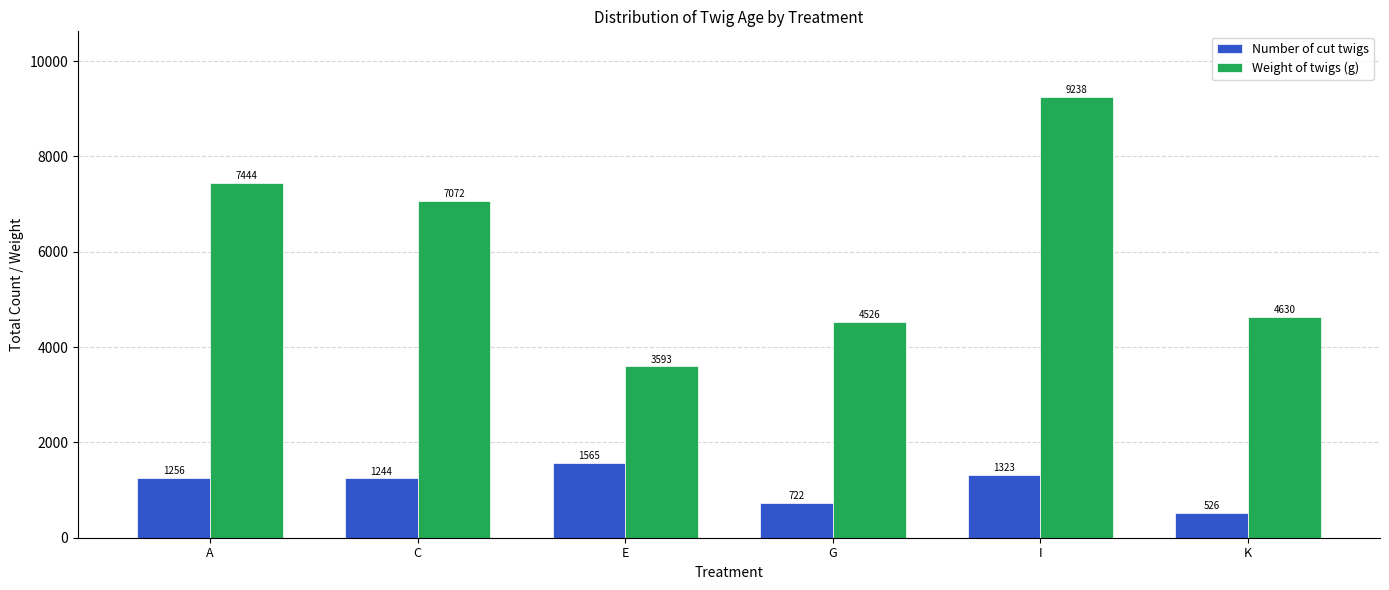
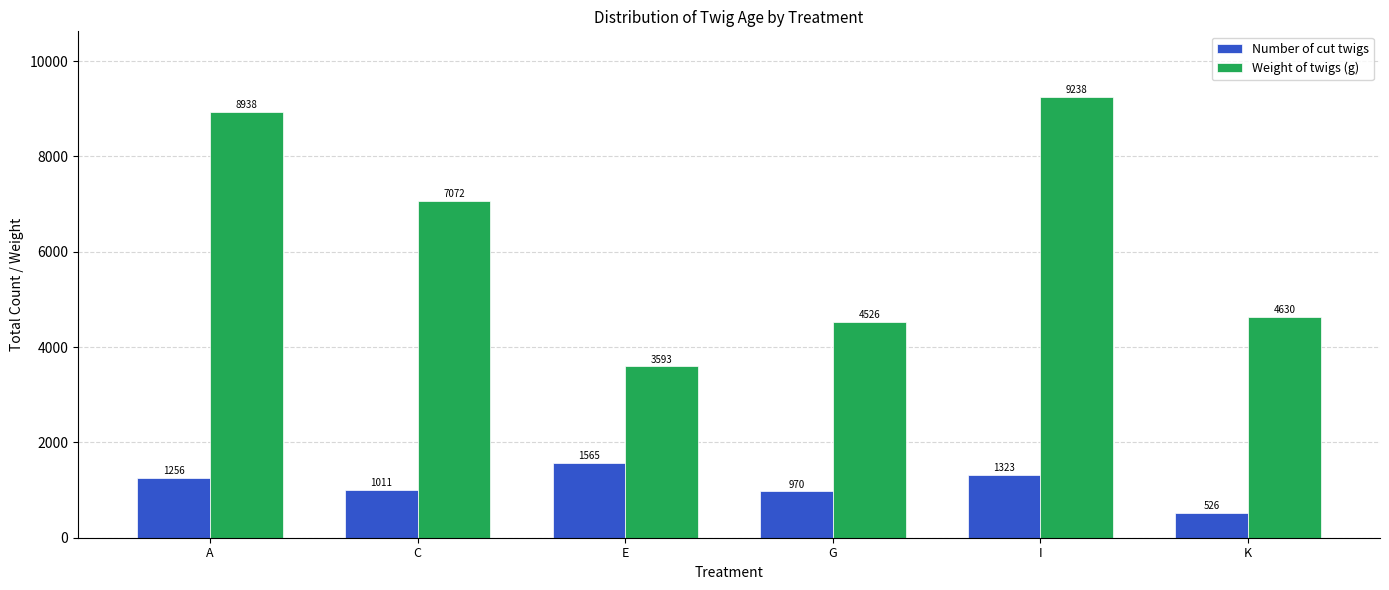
Weight of twigs (g), A: 7444 -> 8938
Number of cut twigs, C: 1244 -> 1011
Number of cut twigs, G: 722 -> 970
